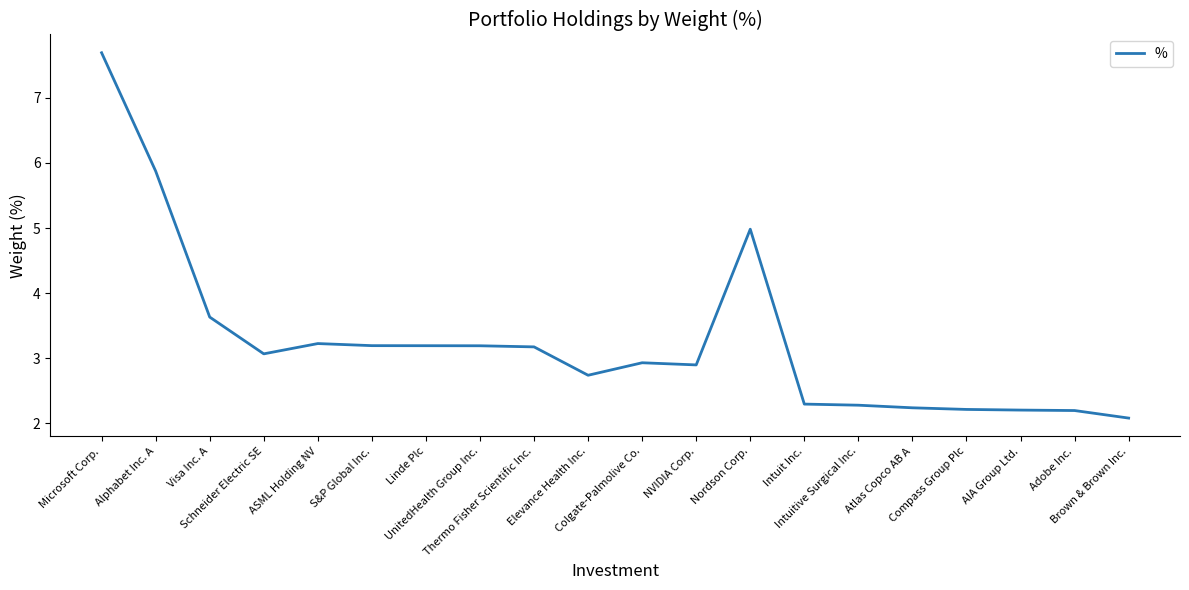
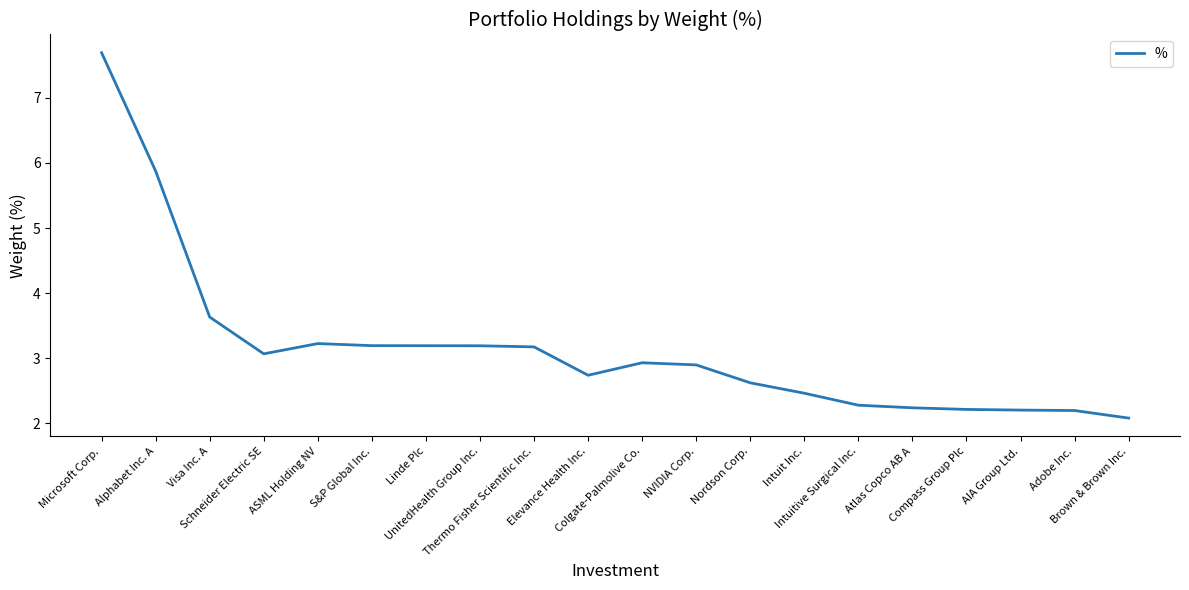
Nordson Corp.: 5.0 -> 2.6
Intuit Inc.: 2.3 -> 2.5
